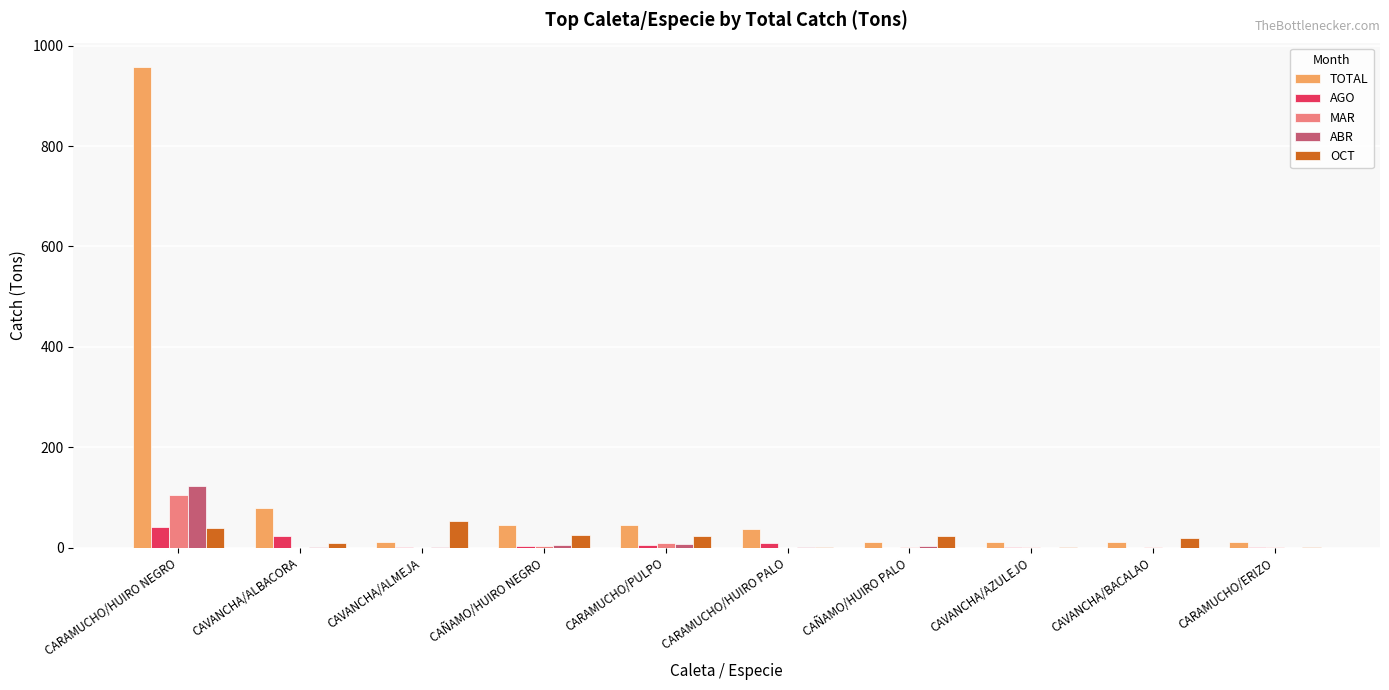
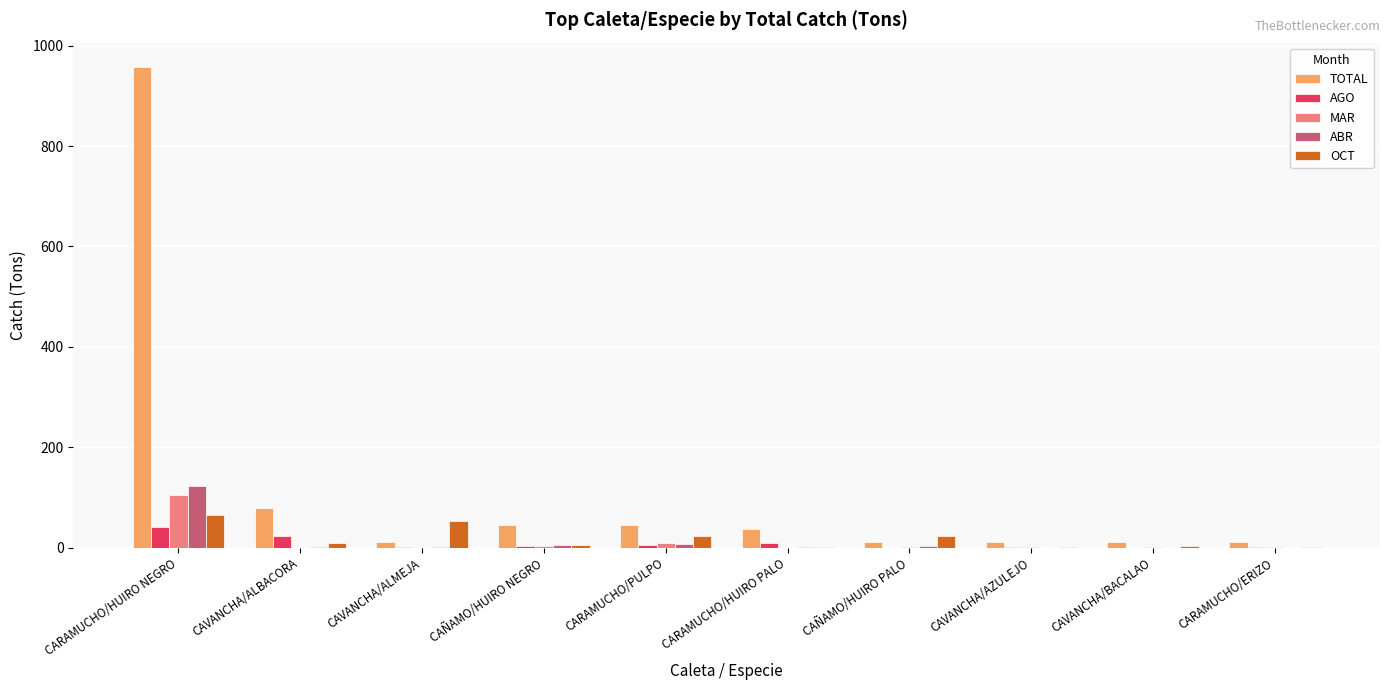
OCT, CARAMUCHO/HUIRO NEGRO: 40 -> 60
OCT, CAÑAMO/HUIRO NEGRO: 20 -> 0
OCT, CAVANCHA/BACALAO: 20 -> 0
